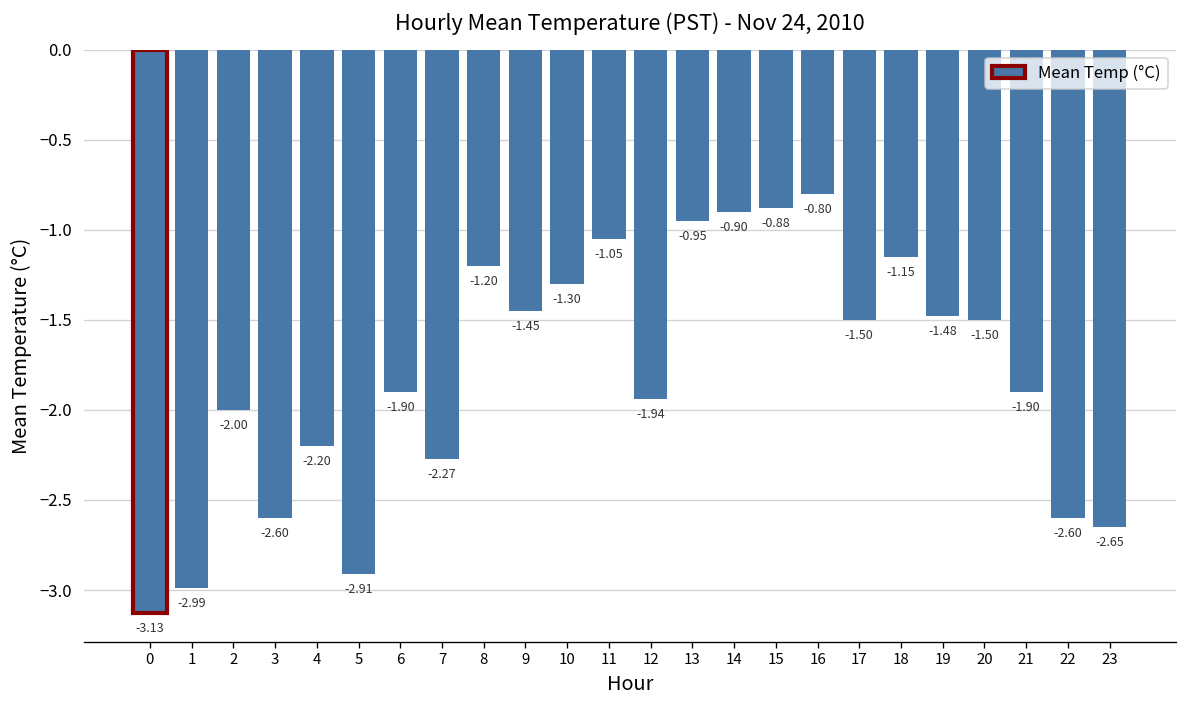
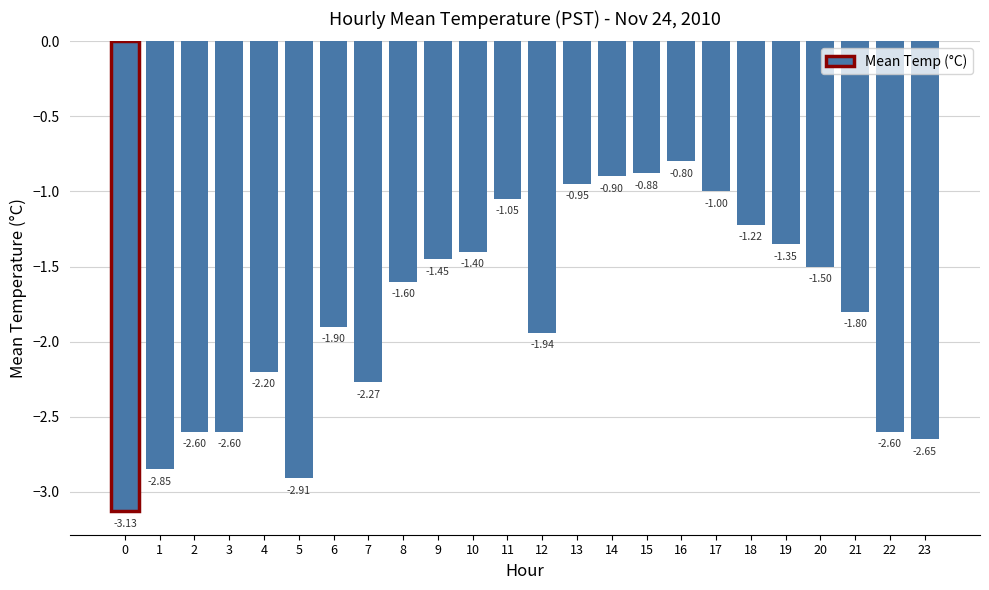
1: -2.99 -> -2.85
2: -2.00 -> -2.60
8: -1.20 -> -1.60
10: -1.30 -> -1.40
17: -1.50 -> -1.00
18: -1.15 -> -1.22
19: -1.48 -> -1.35
21: -1.90 -> -1.80
